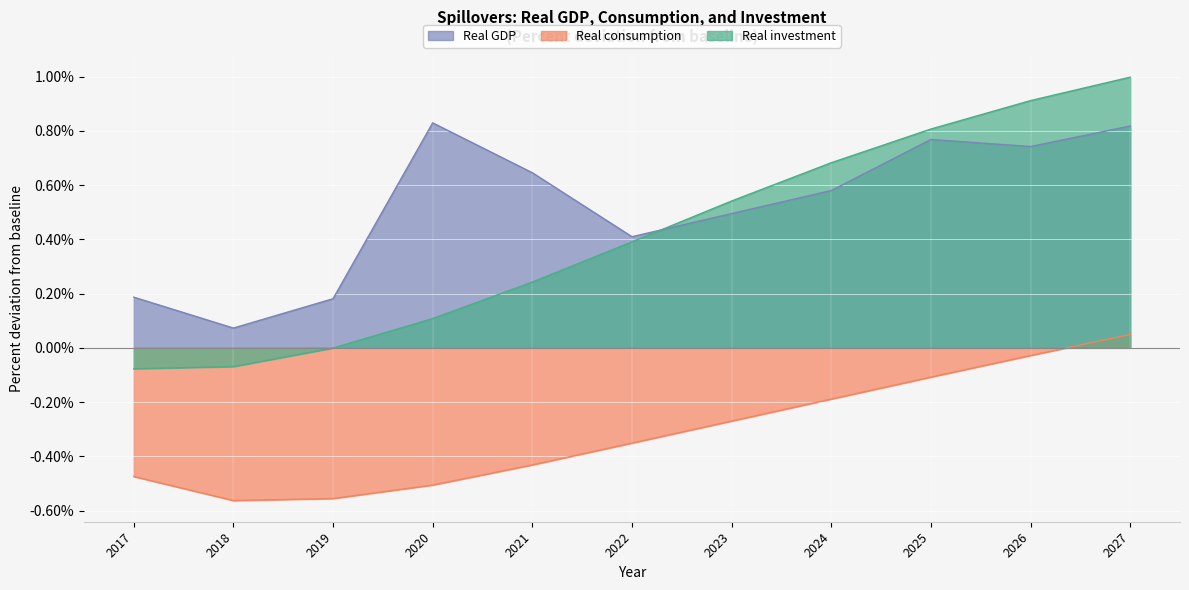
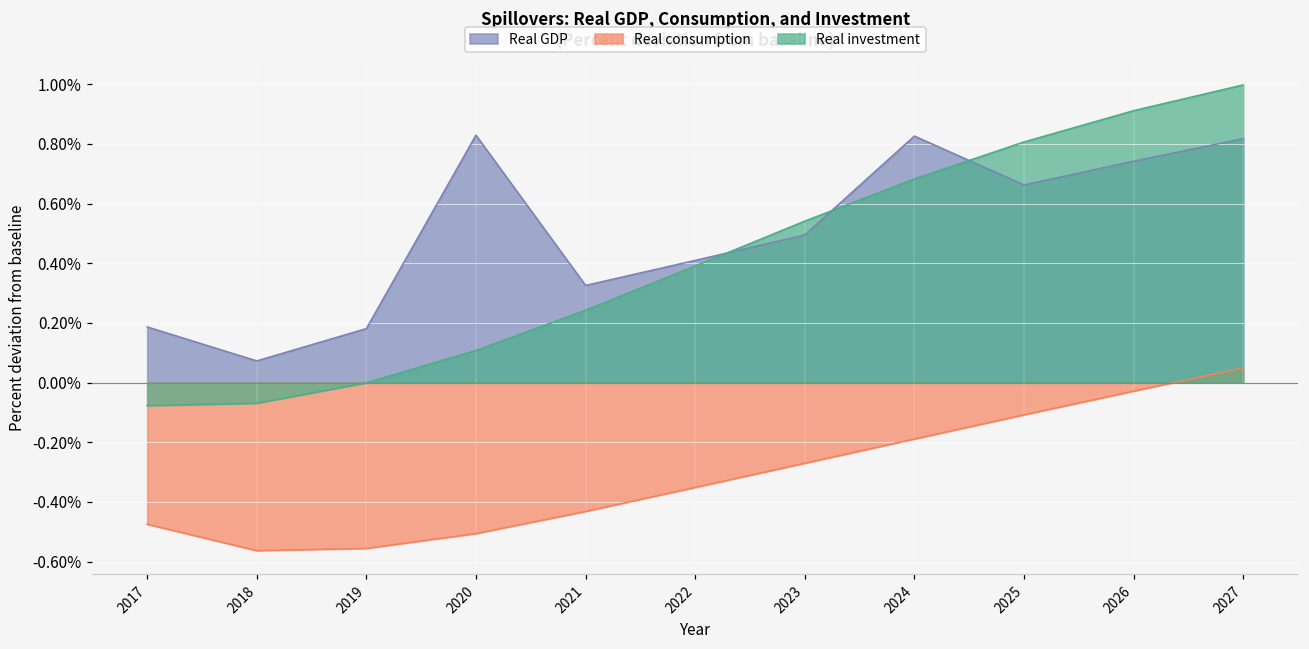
Real GDP, 2021: 0.65% -> 0.33%
Real GDP, 2024: 0.58% -> 0.83%
Real GDP, 2025: 0.77% -> 0.66%
